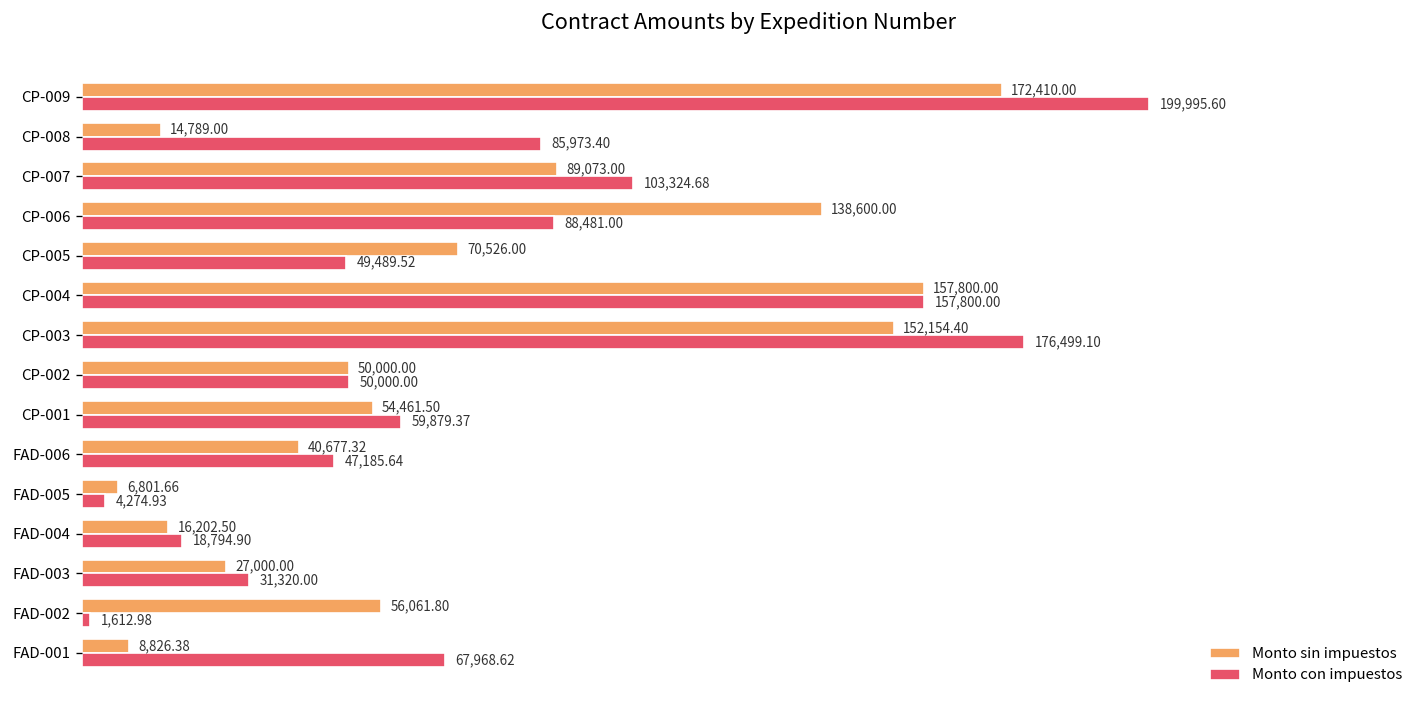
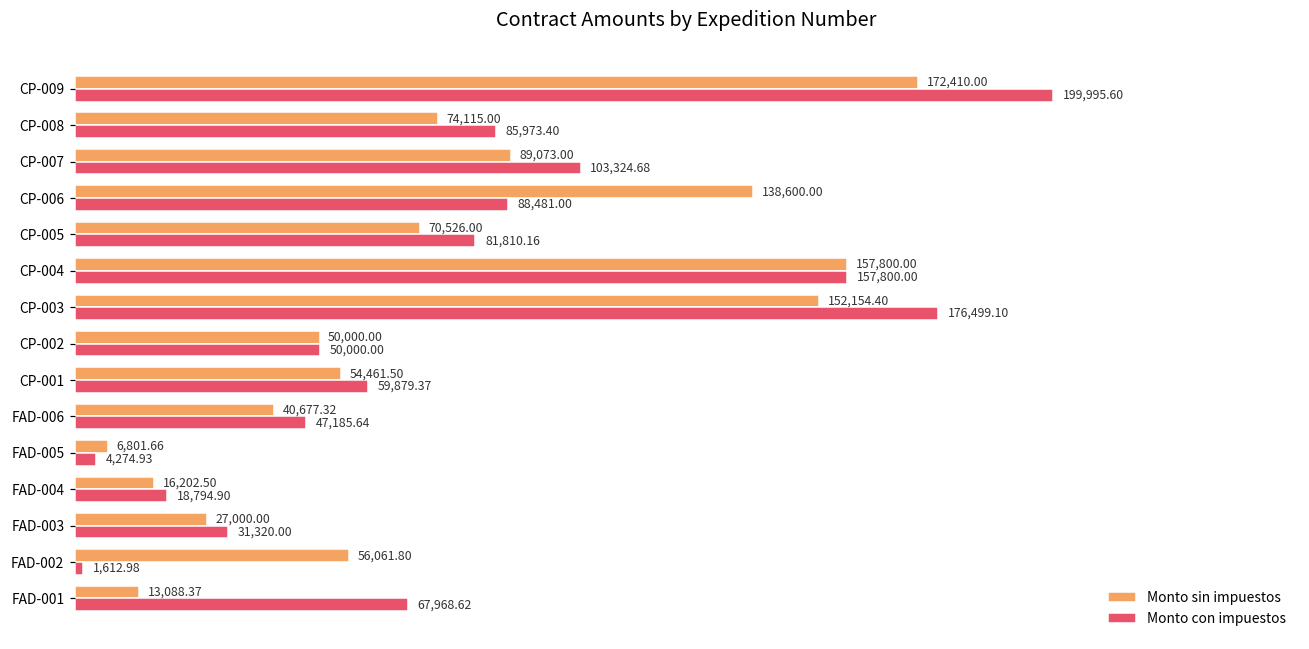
Monto sin impuestos, CP-008: 14,789.00 -> 74,115.00
Monto con impuestos, CP-005: 49,489.52 -> 81,810.16
Monto sin impuestos, FAD-001: 8,826.38 -> 13,088.37
